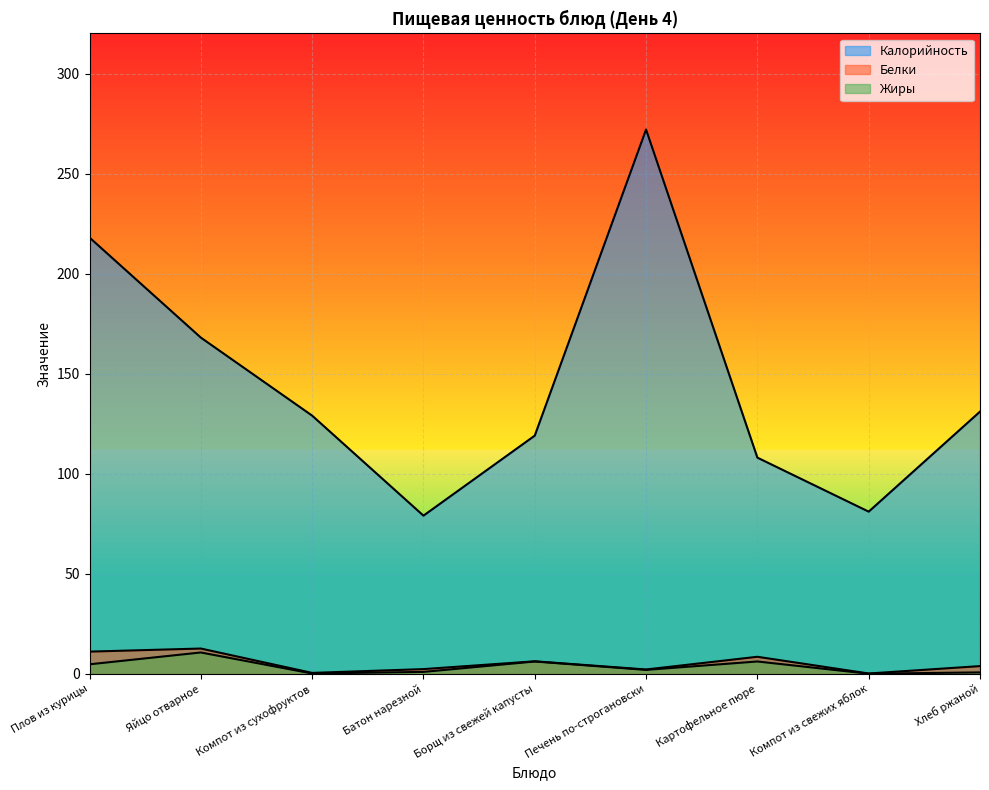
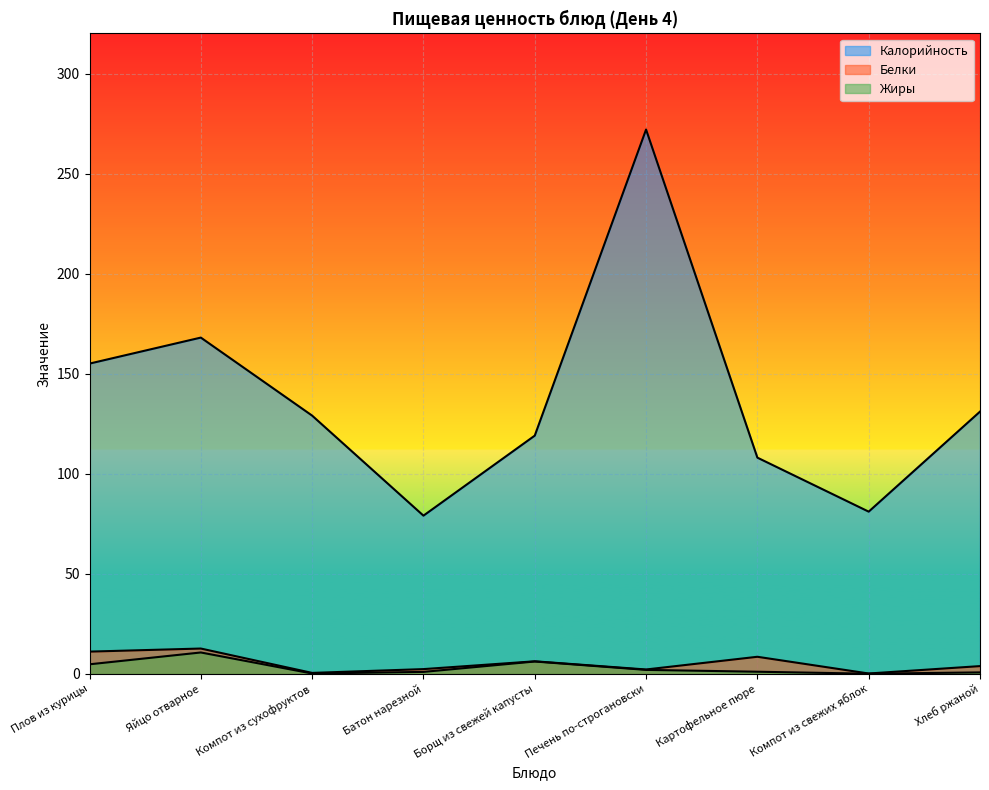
Калорийность, Плов из курицы: 218 -> 155
Жиры, Картофельное пюре: 6 -> 1
